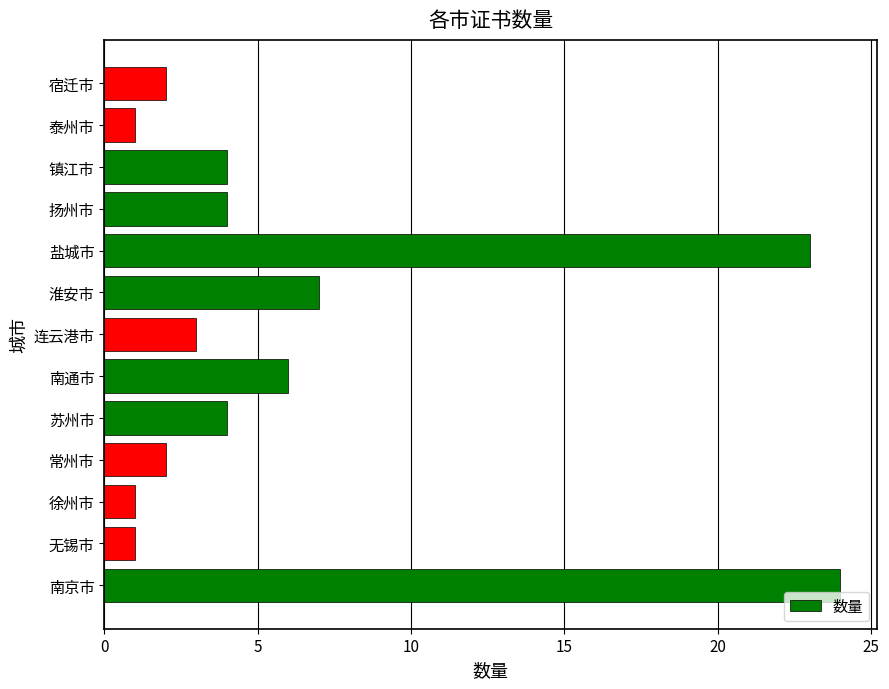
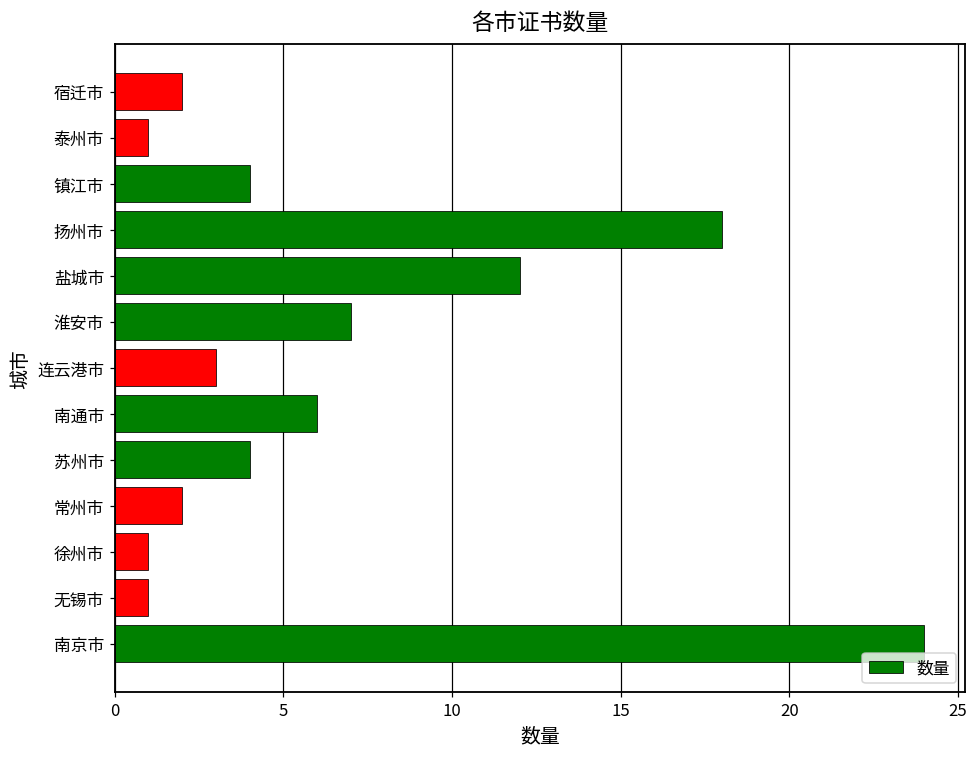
扬州市: 4 -> 18
盐城市: 23 -> 12
